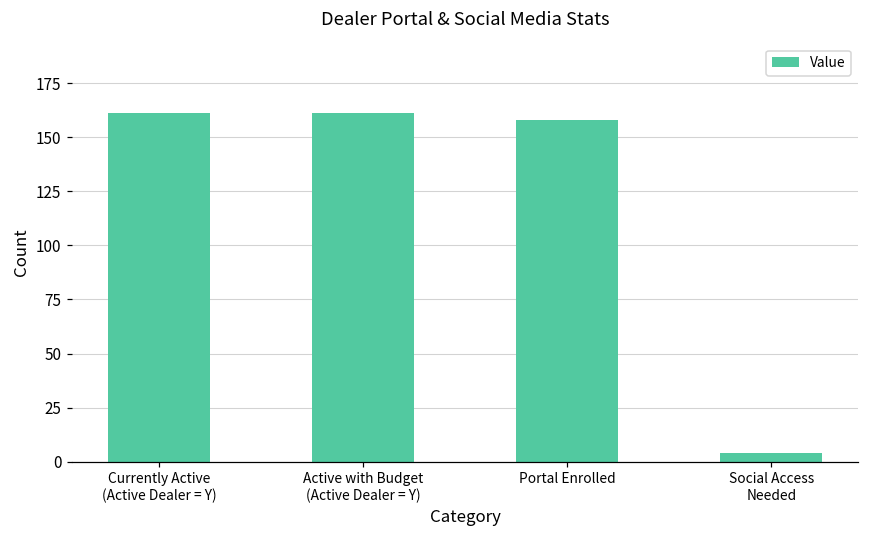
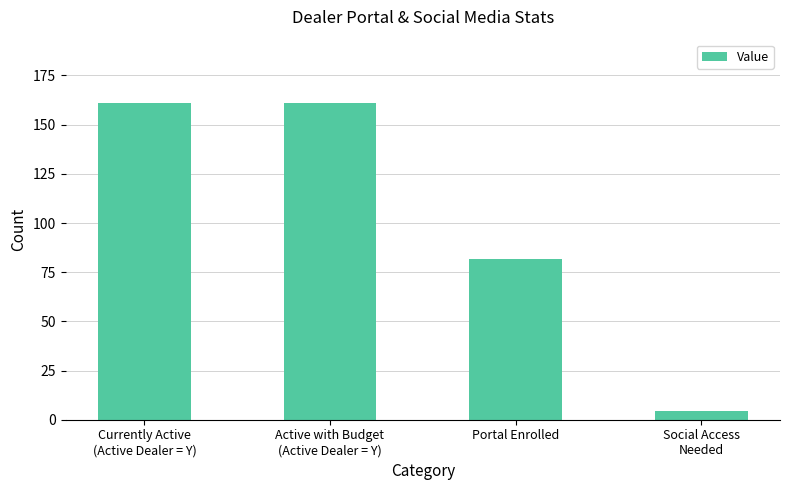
Portal Enrolled: 158 -> 82
